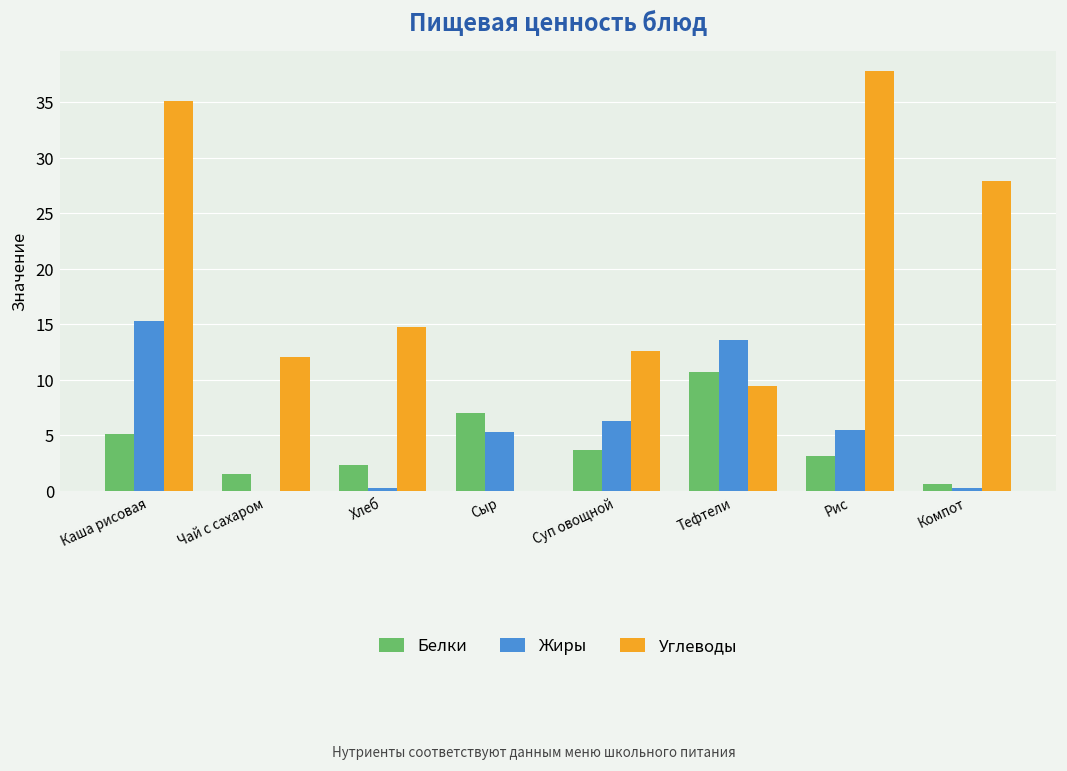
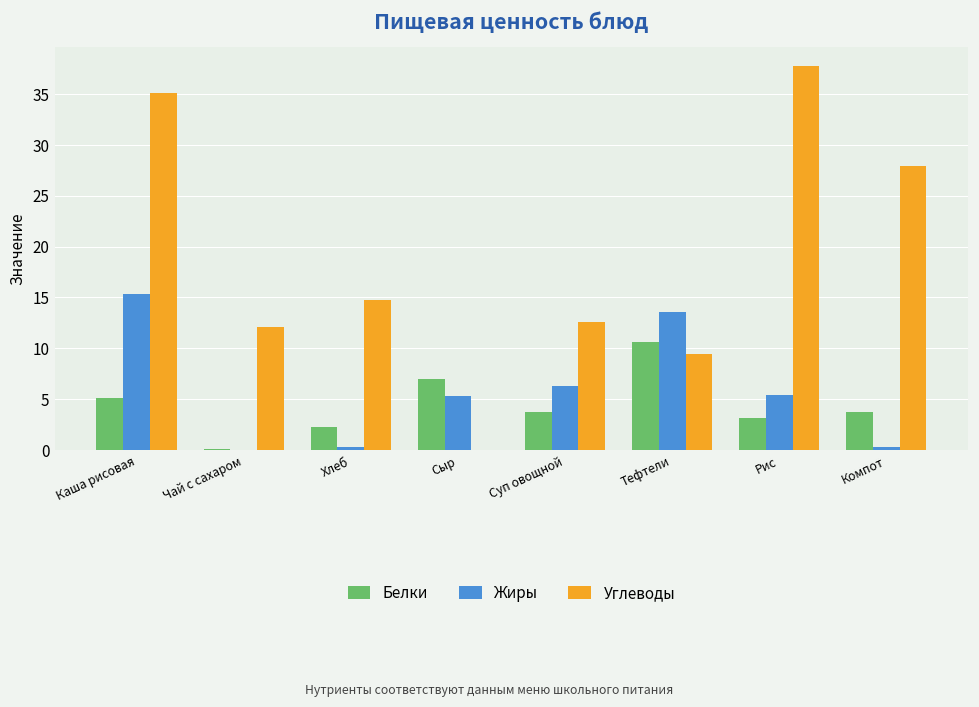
Белки, Чай с сахаром: 2 -> 0
Белки, Компот: 1 -> 4
